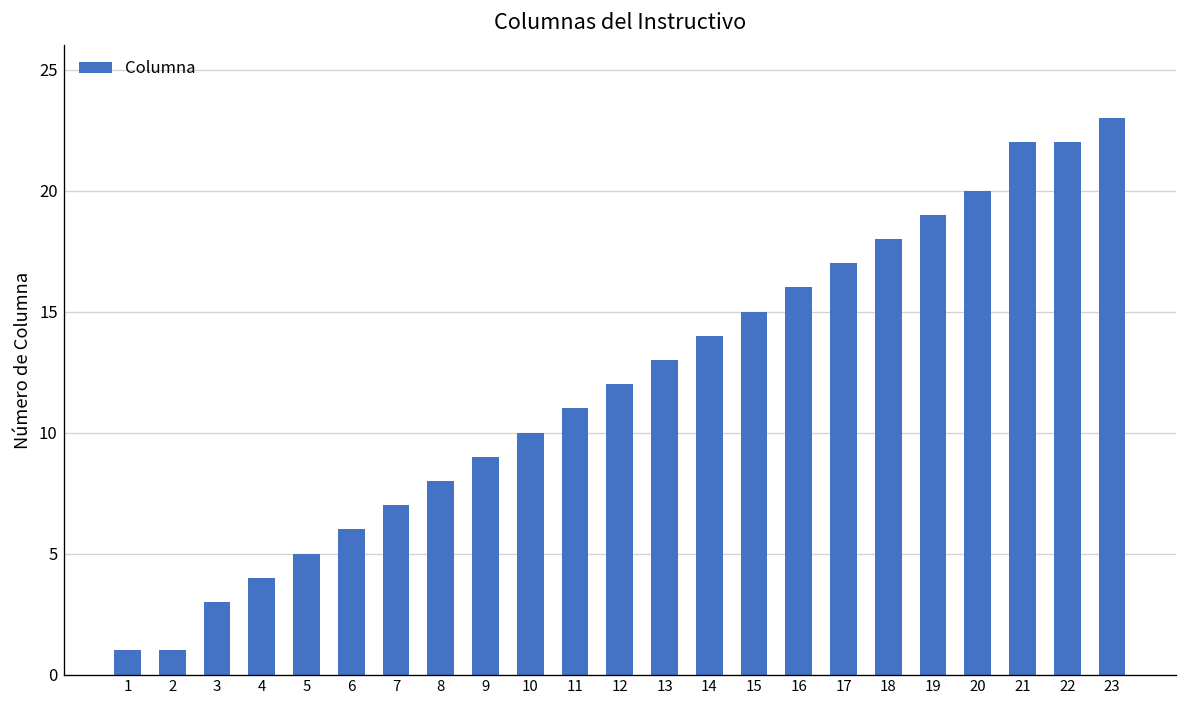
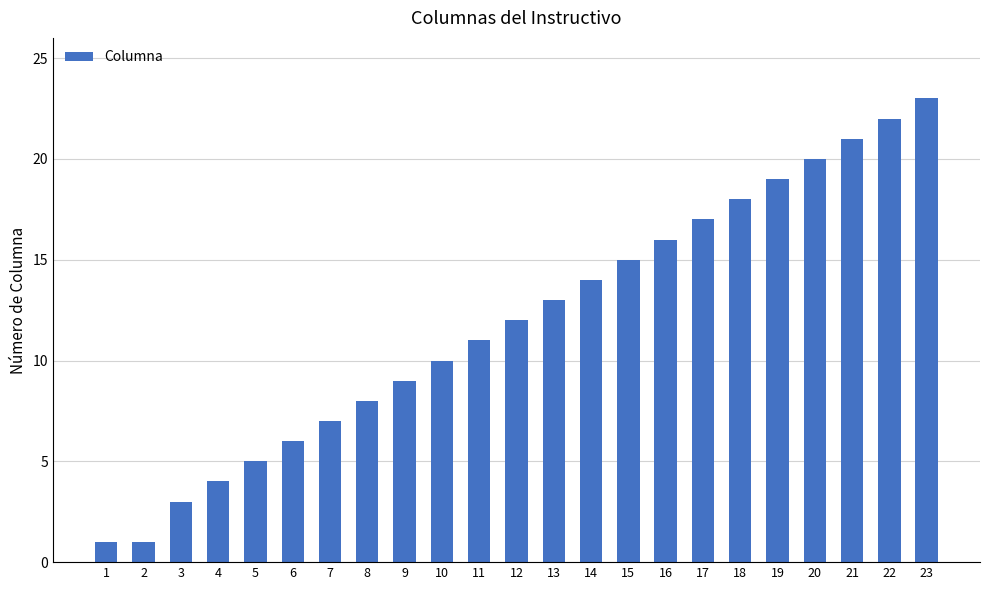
21: 22 -> 21
